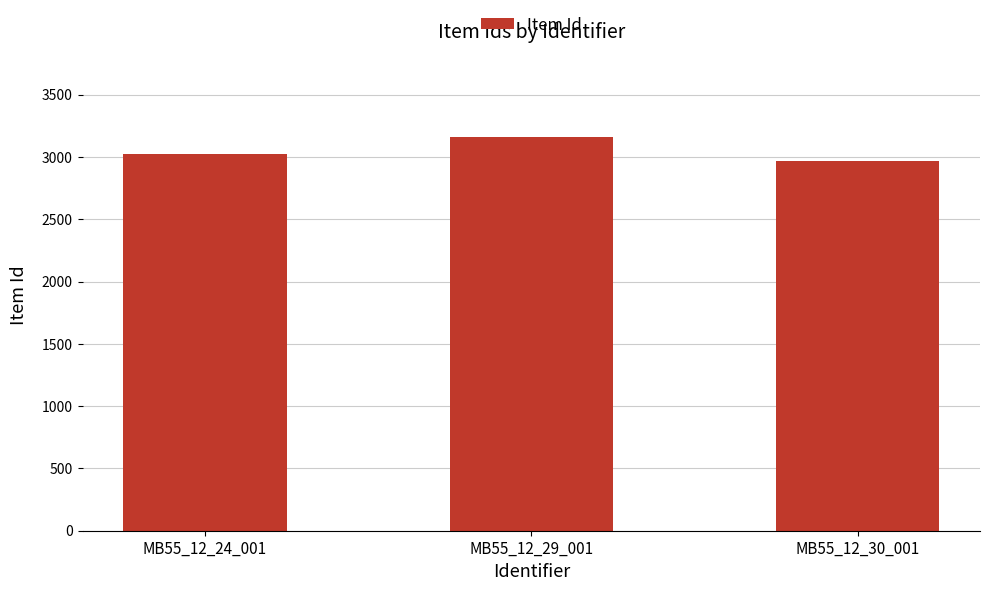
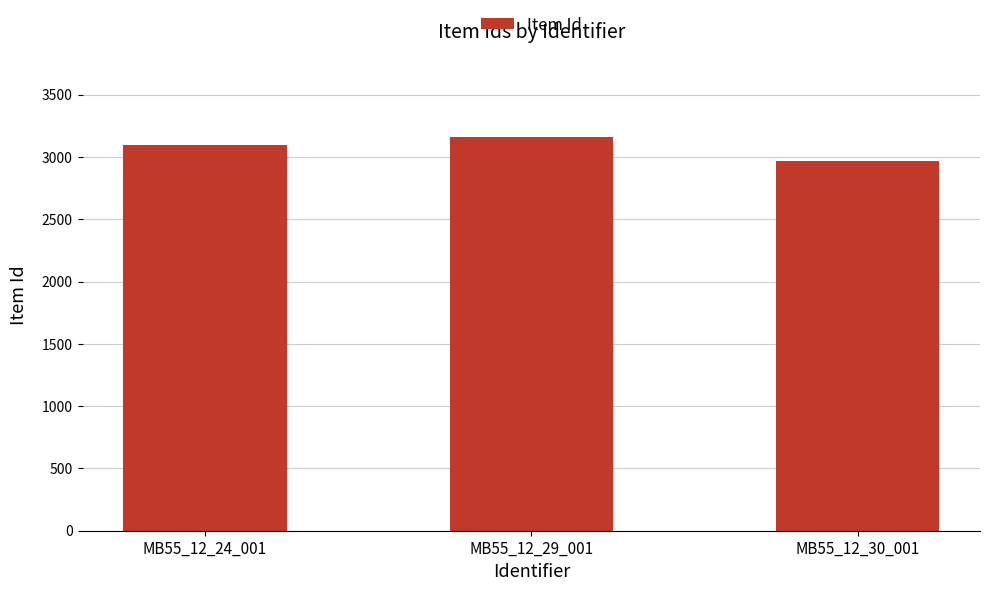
MB55_12_24_001: 3020 -> 3090
